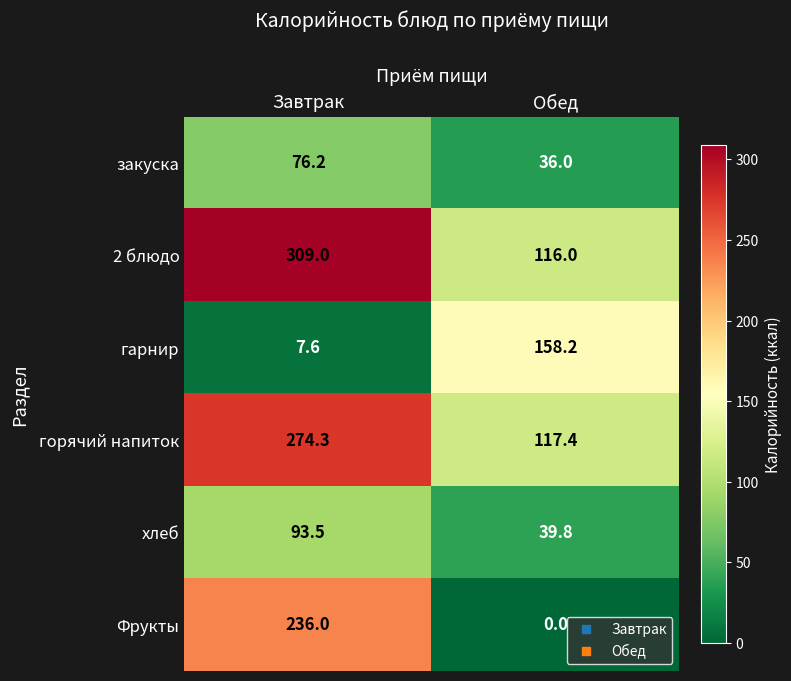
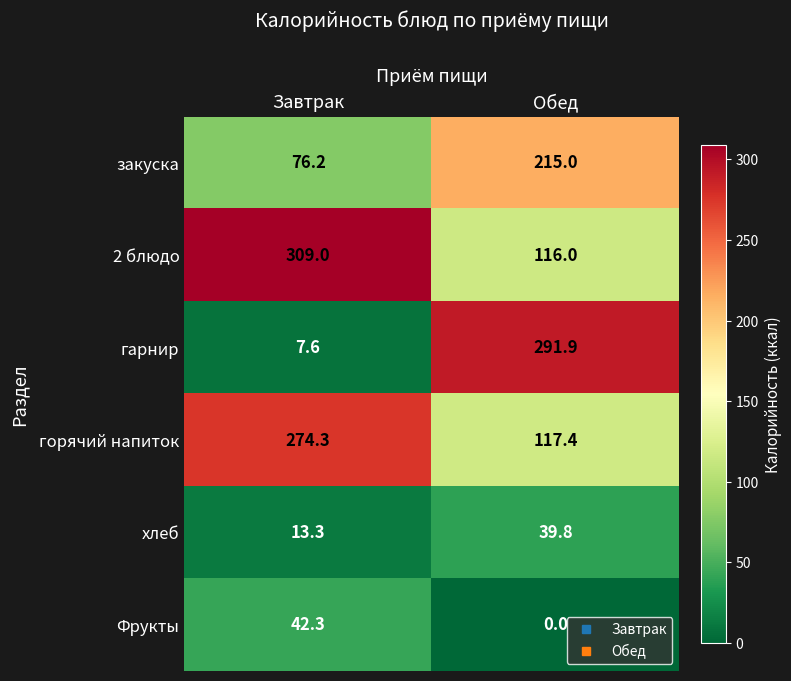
закуска, Обед: 36.0 -> 215.0
гарнир, Обед: 158.2 -> 291.9
хлеб, Завтрак: 93.5 -> 13.3
Фрукты, Завтрак: 236.0 -> 42.3
